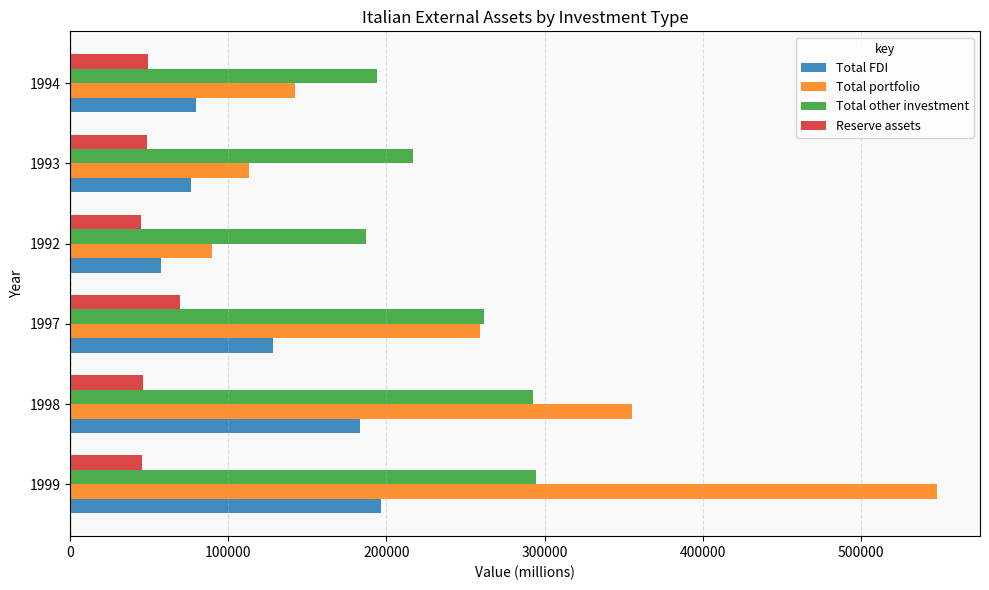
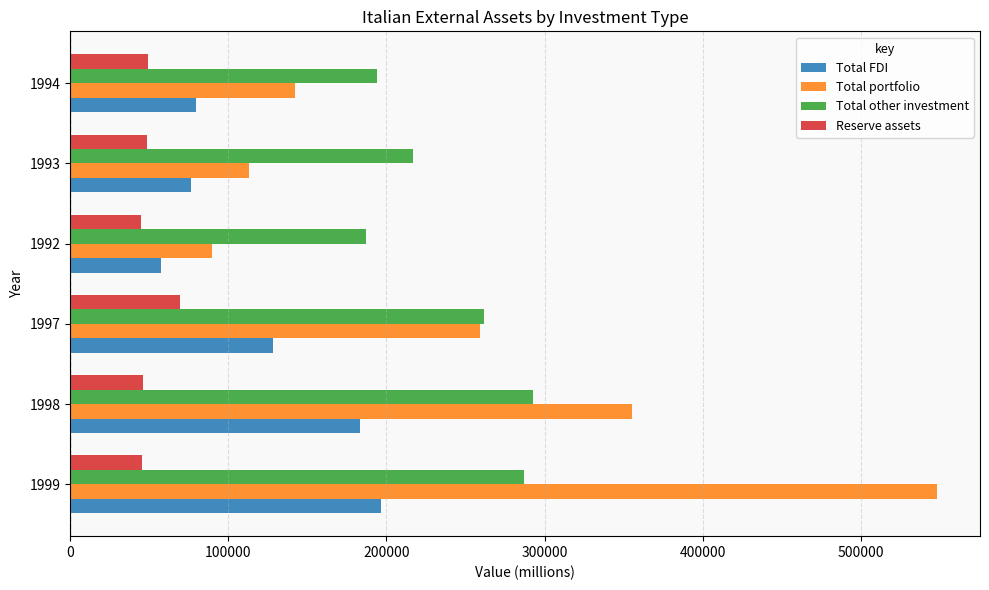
Total other investment, 1999: 295000 -> 287000
